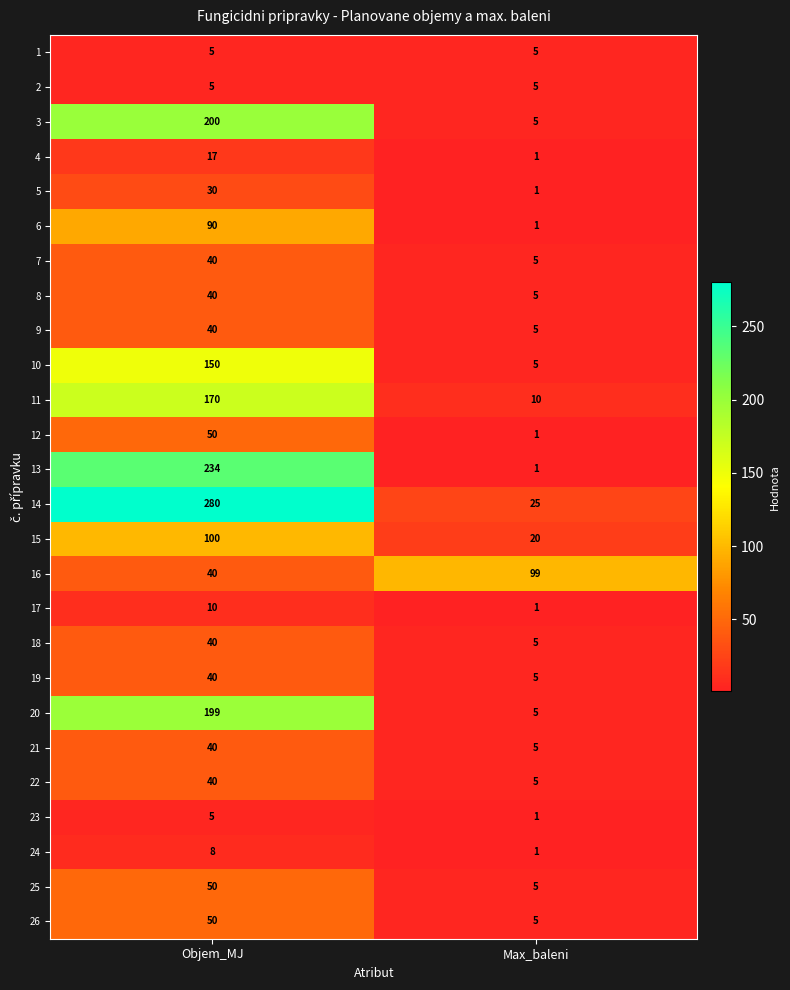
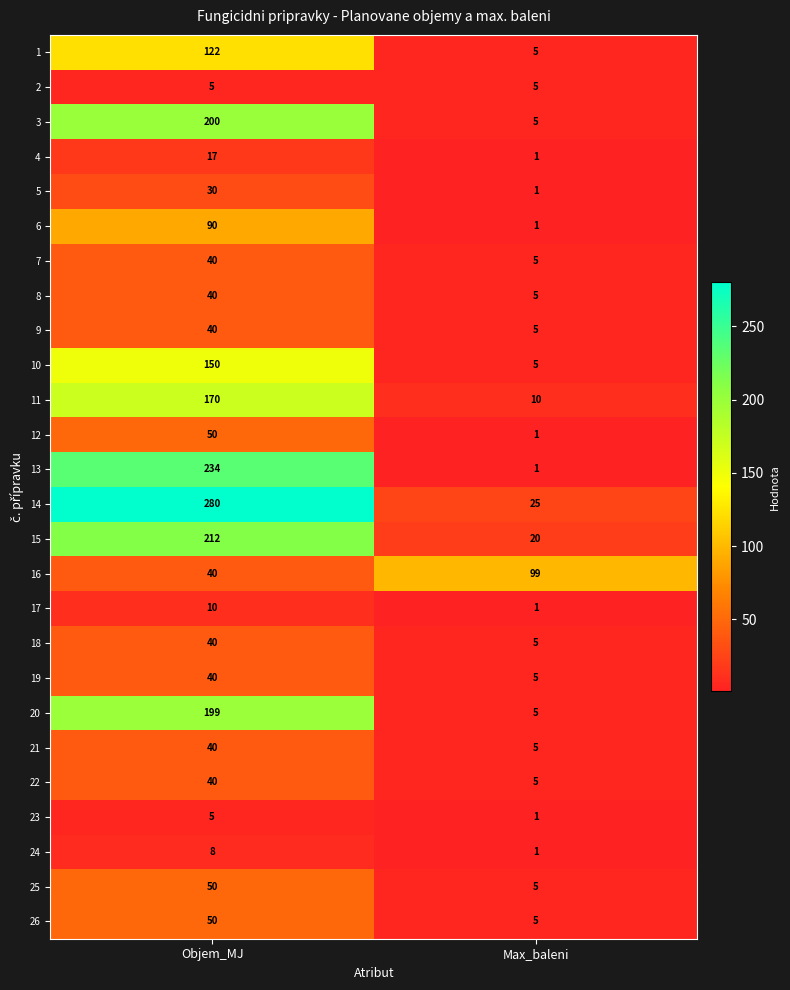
1, Objem_MJ: 5 -> 122
15, Objem_MJ: 100 -> 212
